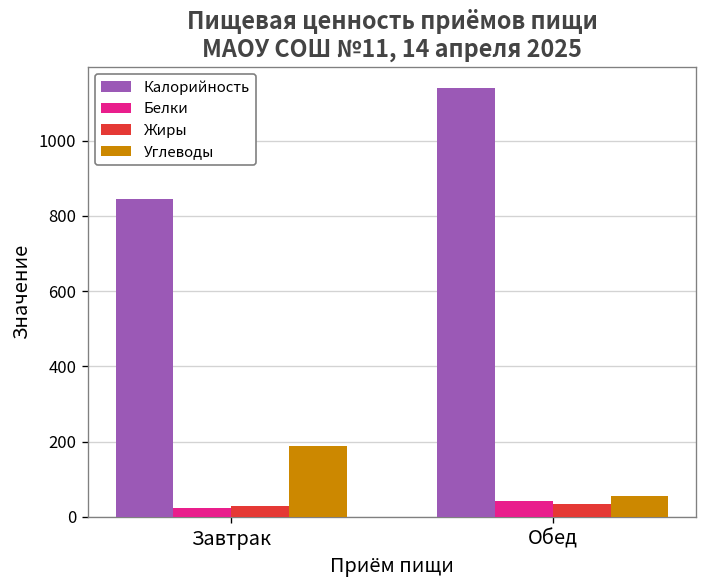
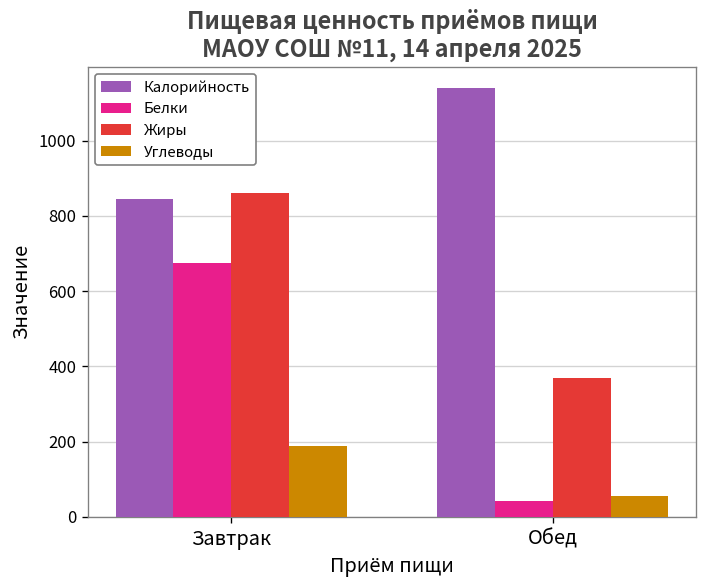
Белки, Завтрак: 20 -> 670
Жиры, Завтрак: 30 -> 860
Жиры, Обед: 30 -> 370
